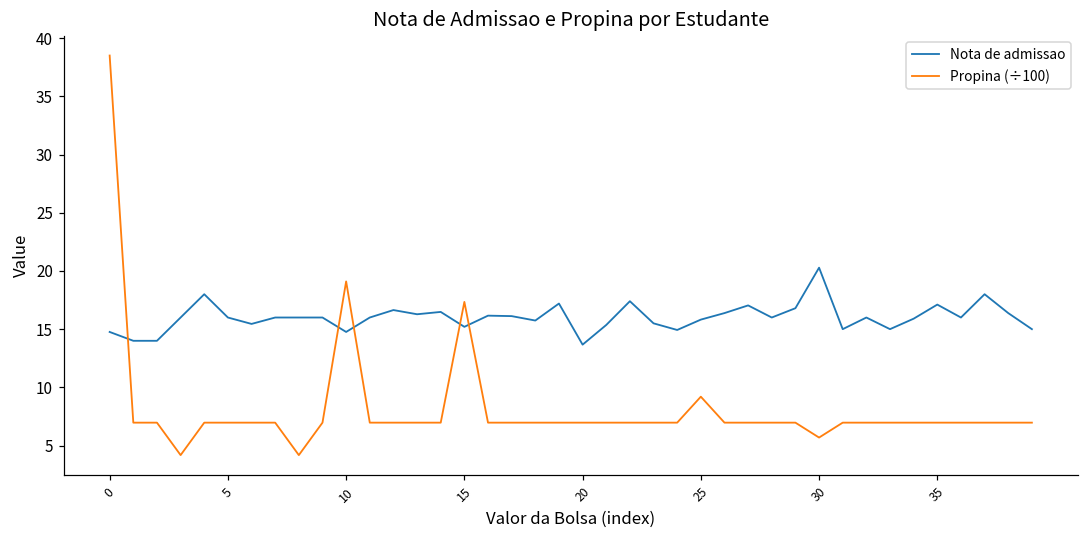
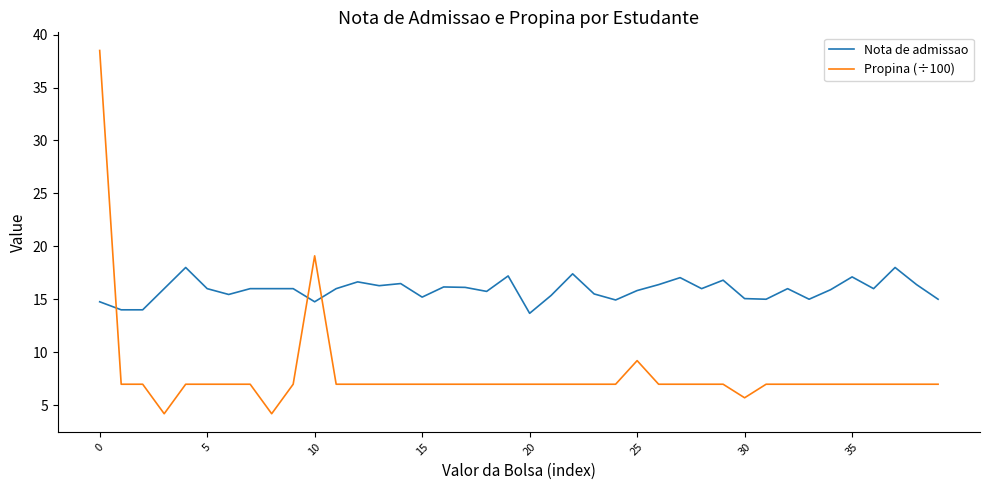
Propina (÷100), 15: 17.3 -> 7.0
Nota de admissao, 30: 20.3 -> 15.1
